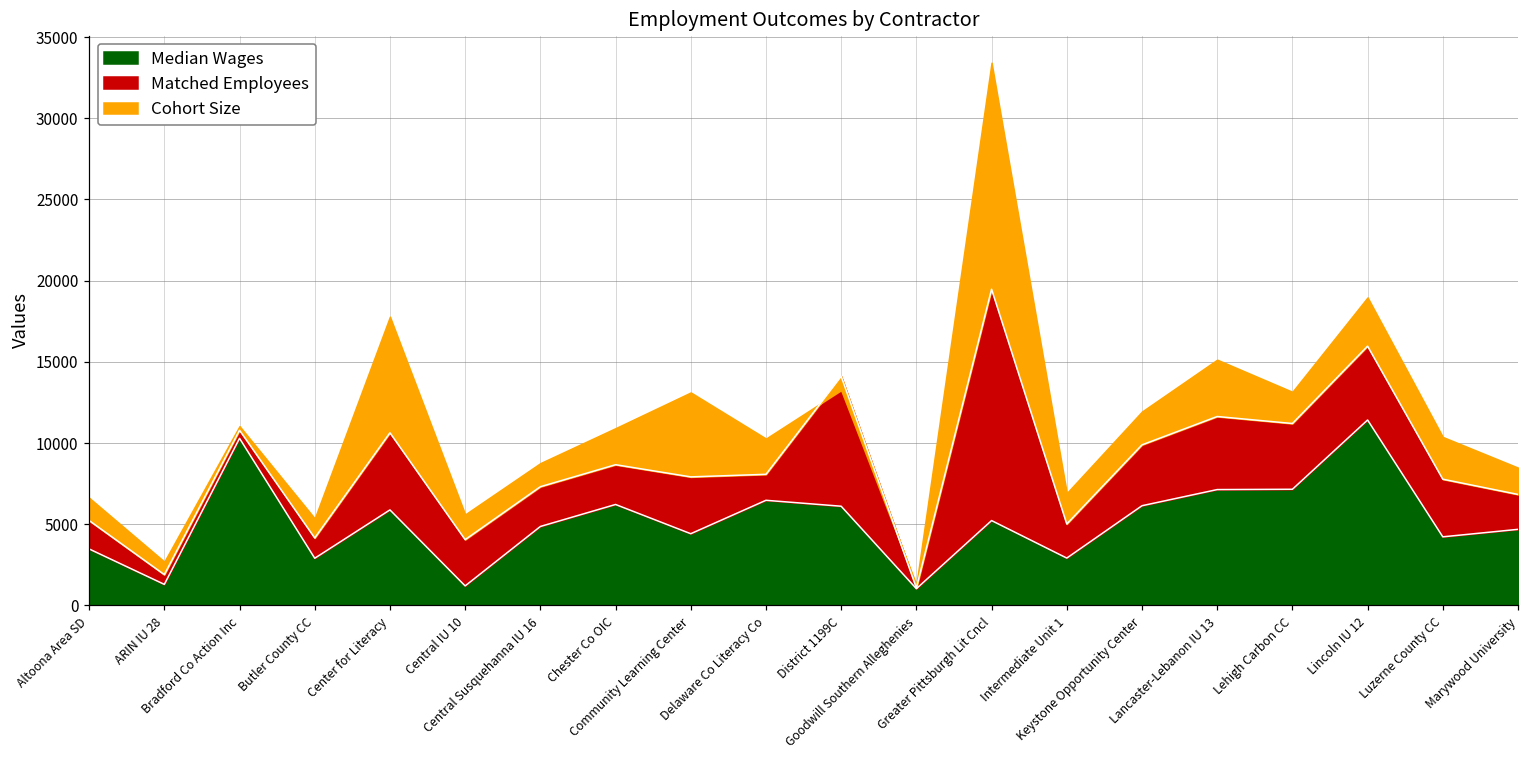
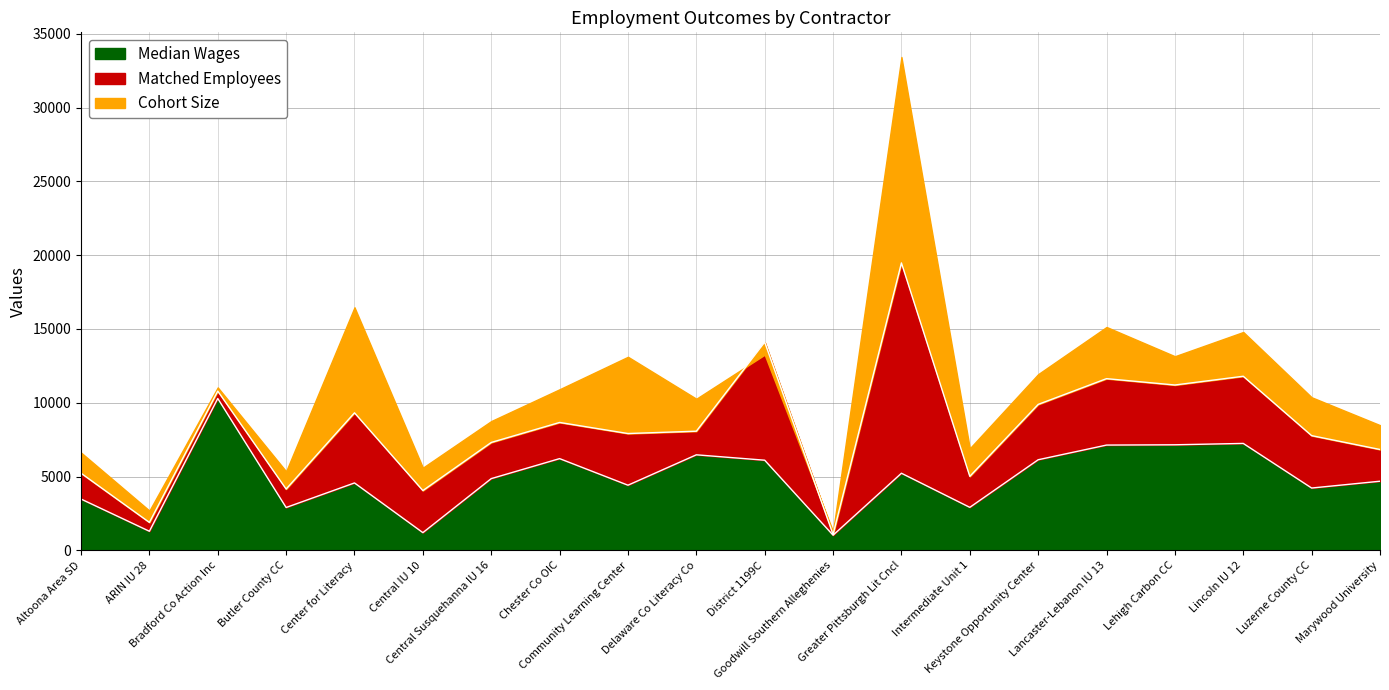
Median Wages, Center for Literacy: 5900 -> 4600
Median Wages, Lincoln IU 12: 11400 -> 7200
